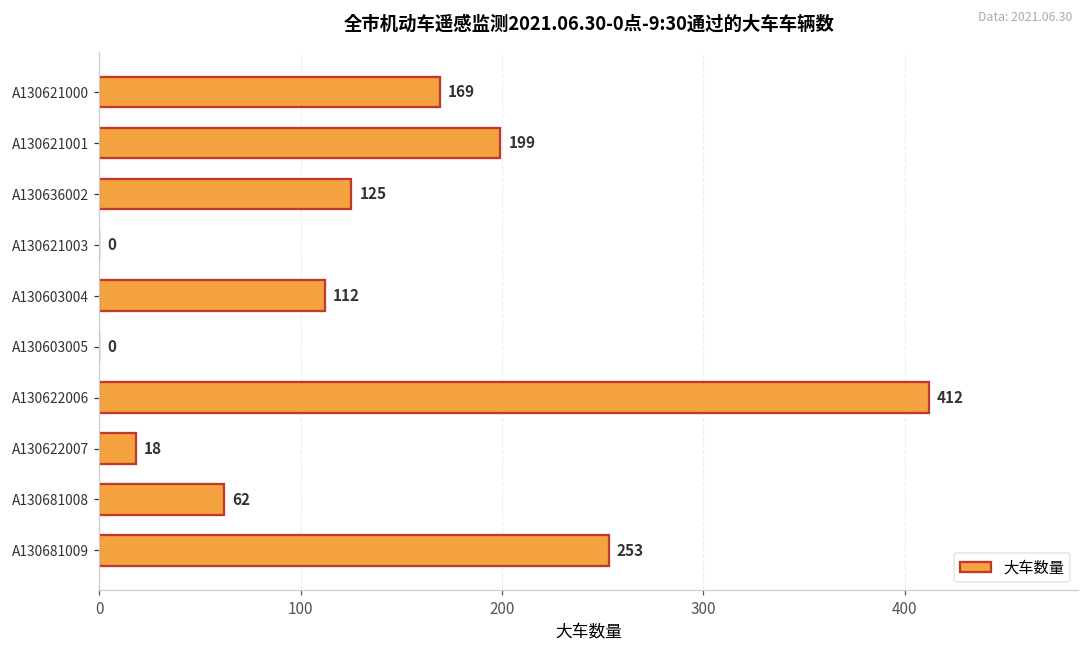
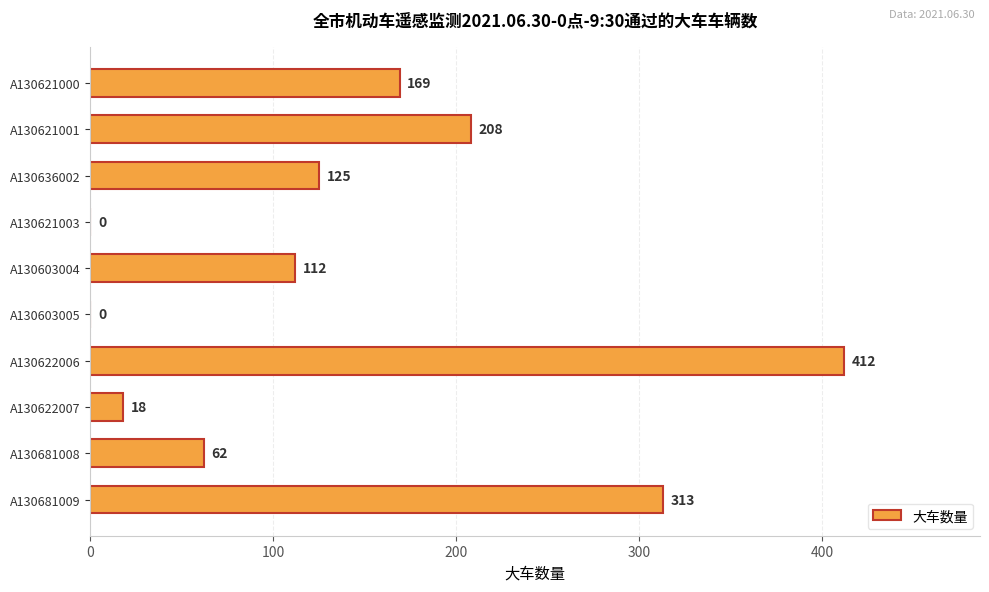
A130621001: 199 -> 208
A130681009: 253 -> 313
